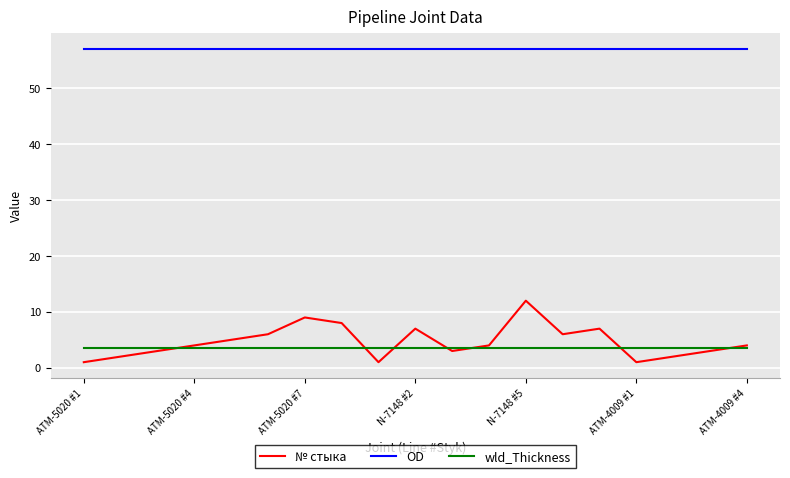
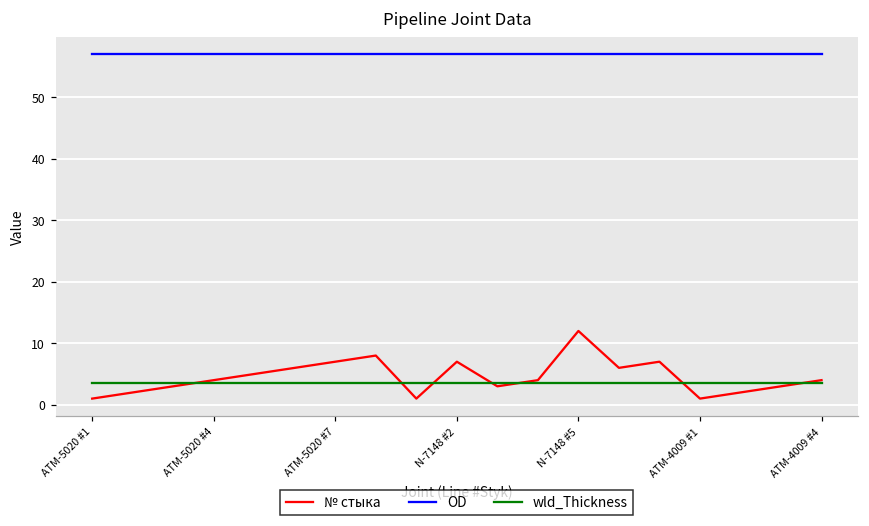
№ стыка, ATM-5020 #7: 9 -> 7
